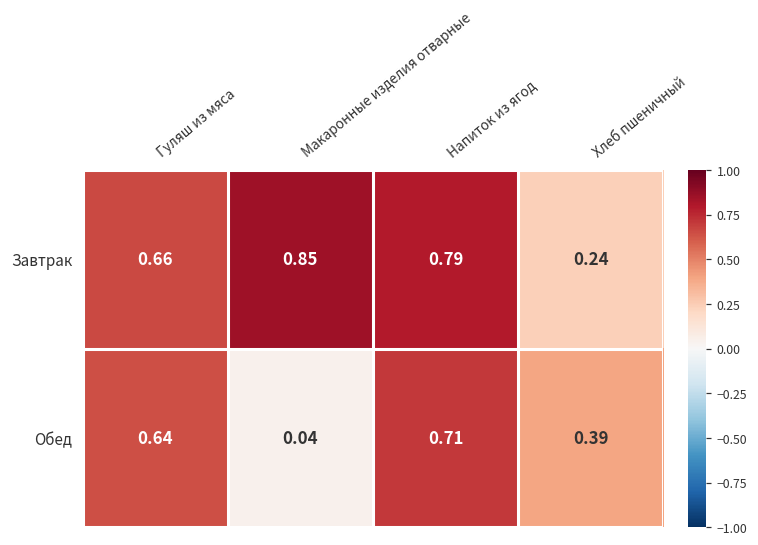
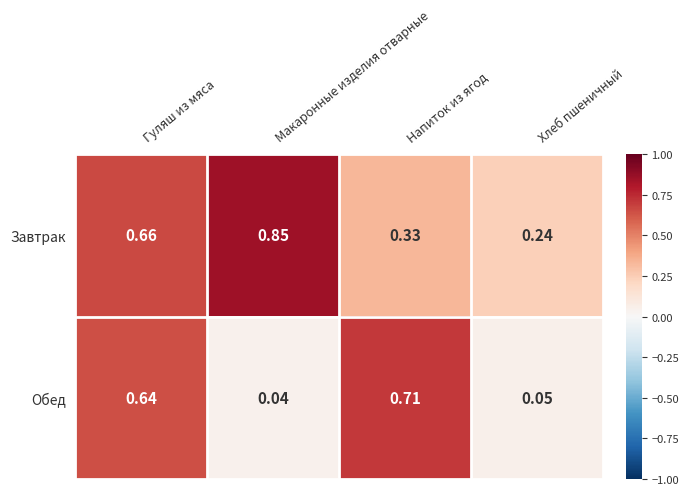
Завтрак, Напиток из ягод: 0.79 -> 0.33
Обед, Хлеб пшеничный: 0.39 -> 0.05
